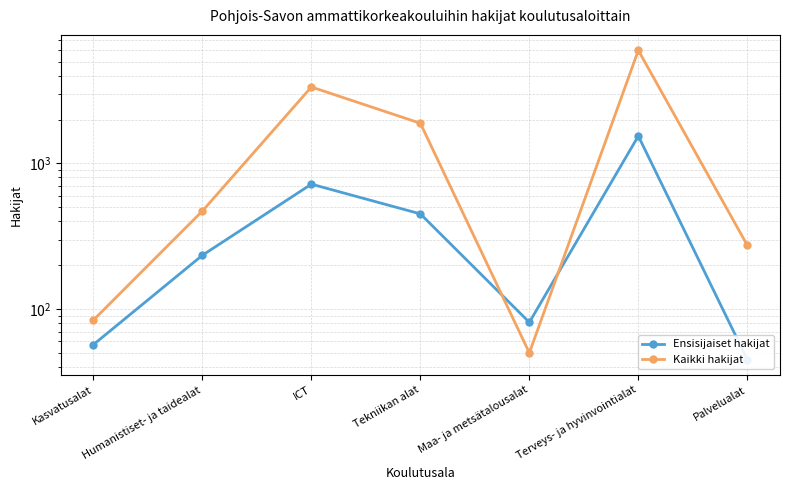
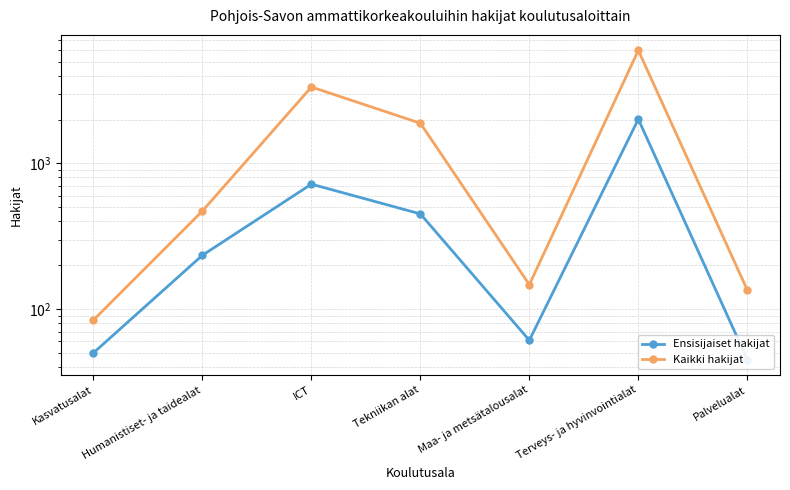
Ensisijaiset hakijat, Kasvatusalat: 57 -> 50
Ensisijaiset hakijat, Maa- ja metsätalousalat: 80 -> 61
Kaikki hakijat, Maa- ja metsätalousalat: 50 -> 150
Ensisijaiset hakijat, Terveys- ja hyvinvointialat: 1500 -> 2000
Kaikki hakijat, Palvelualat: 270 -> 140
